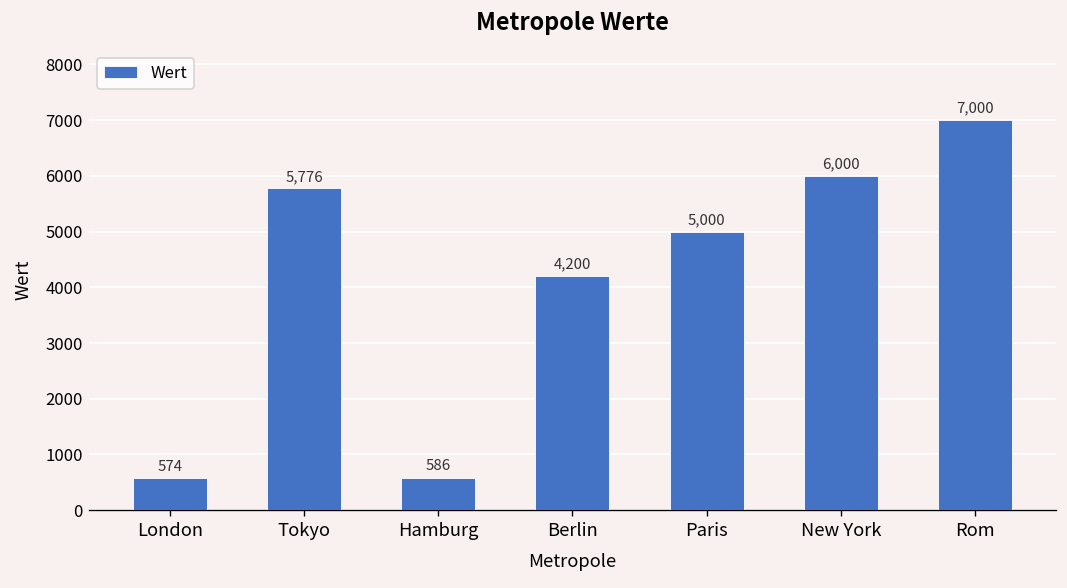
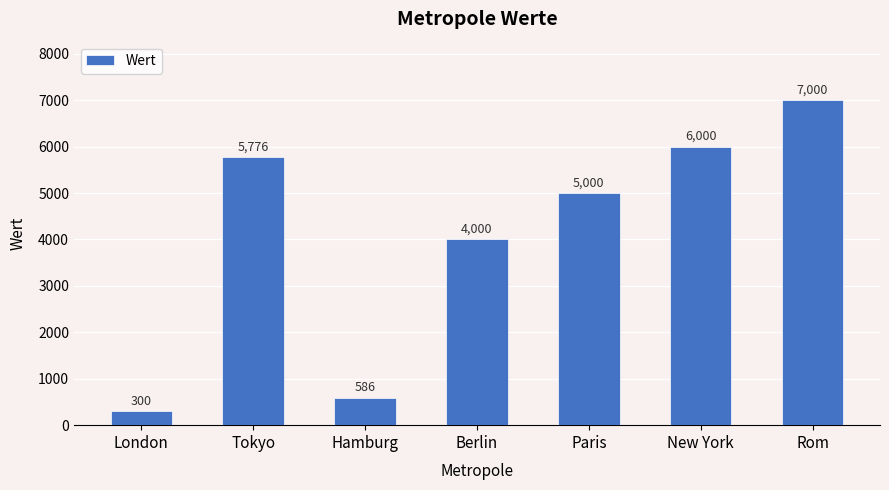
London: 574 -> 300
Berlin: 4,200 -> 4,000
